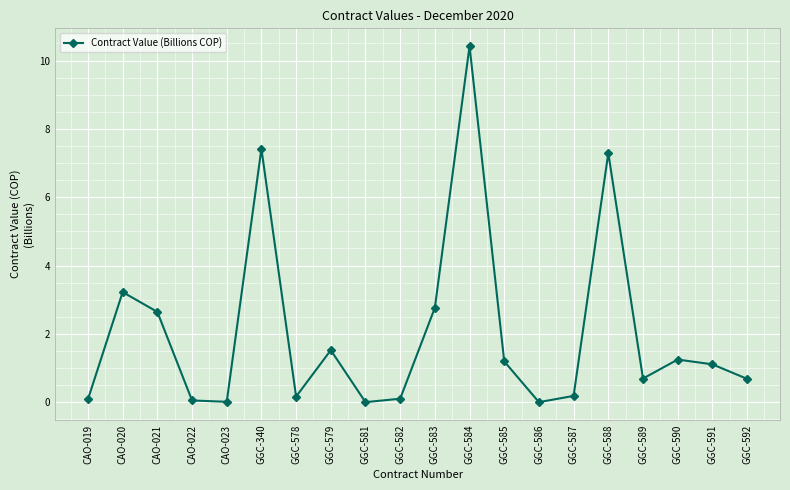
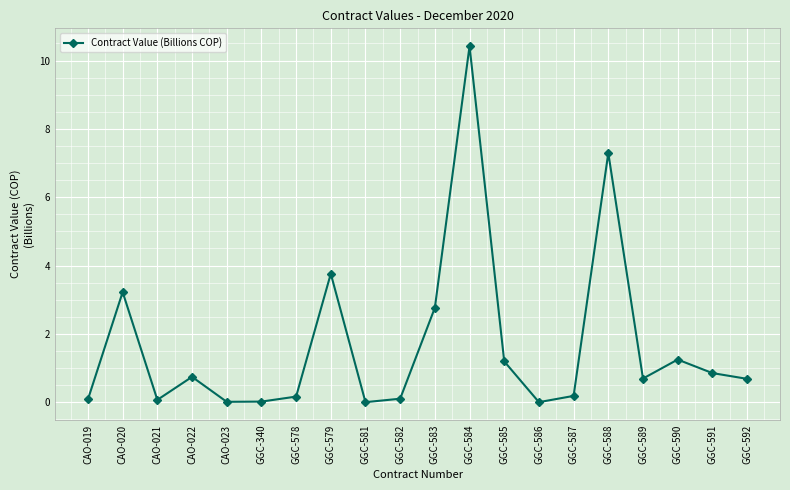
CAO-021: 2.6 -> 0.1
CAO-022: 0.0 -> 0.7
GGC-340: 7.4 -> 0.0
GGC-579: 1.5 -> 3.8
GGC-591: 1.1 -> 0.9
